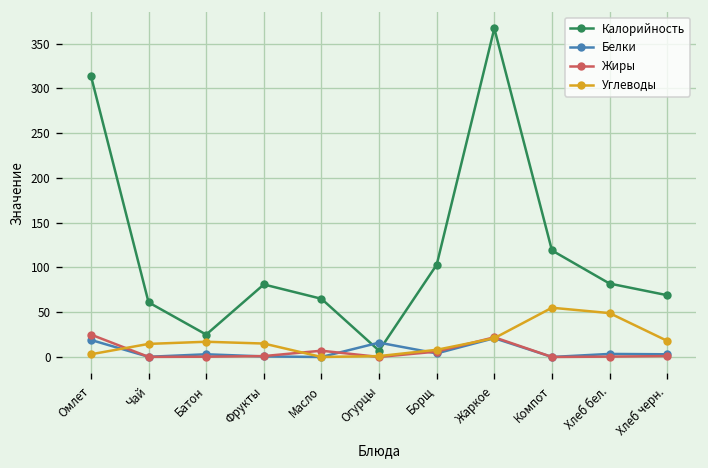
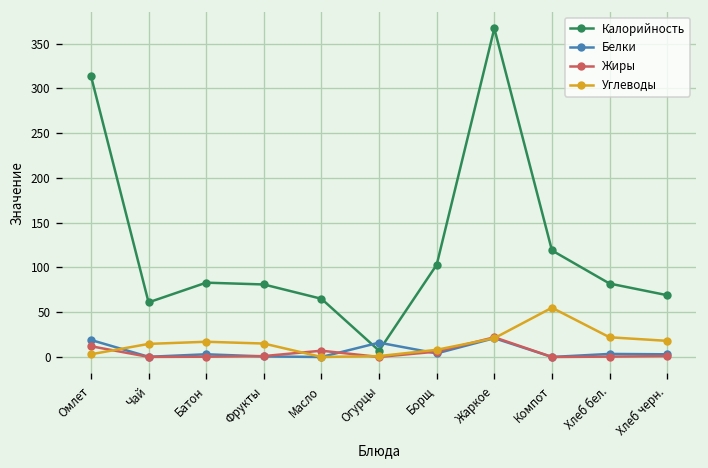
Жиры, Омлет: 30 -> 10
Калорийность, Батон: 30 -> 80
Углеводы, Хлеб бел.: 50 -> 20
